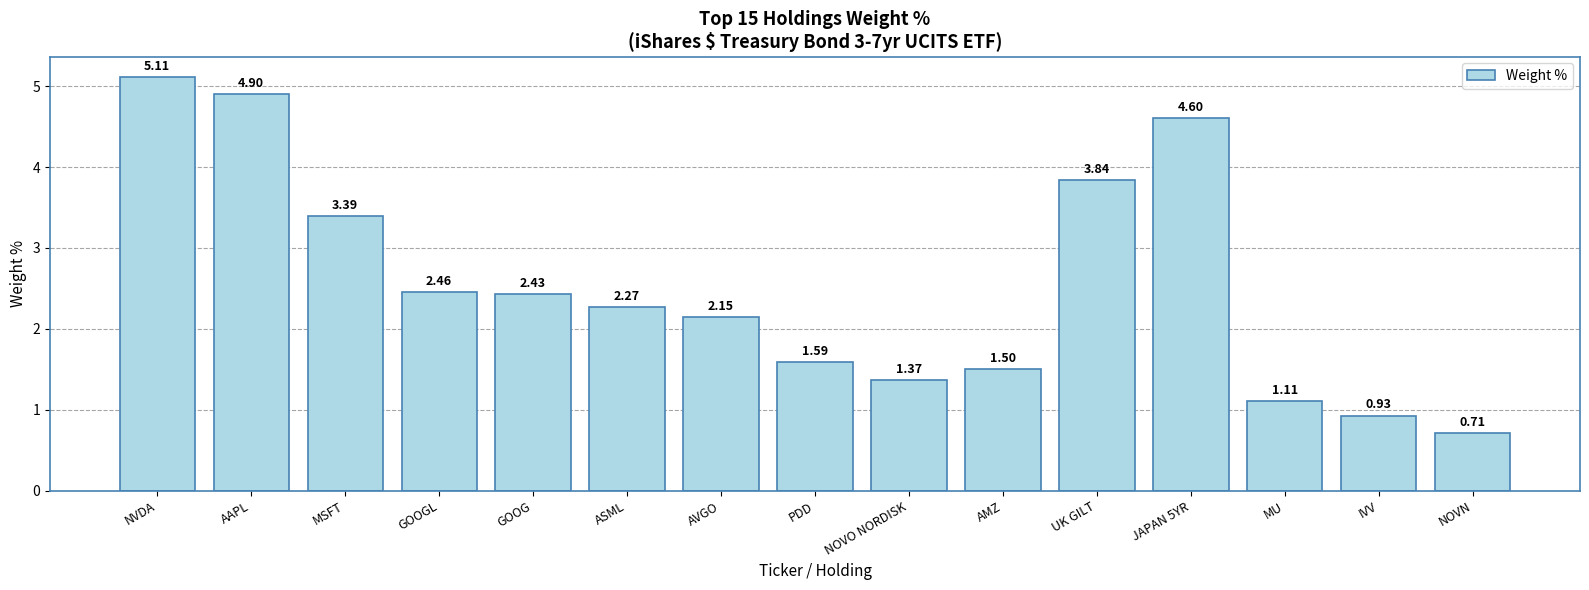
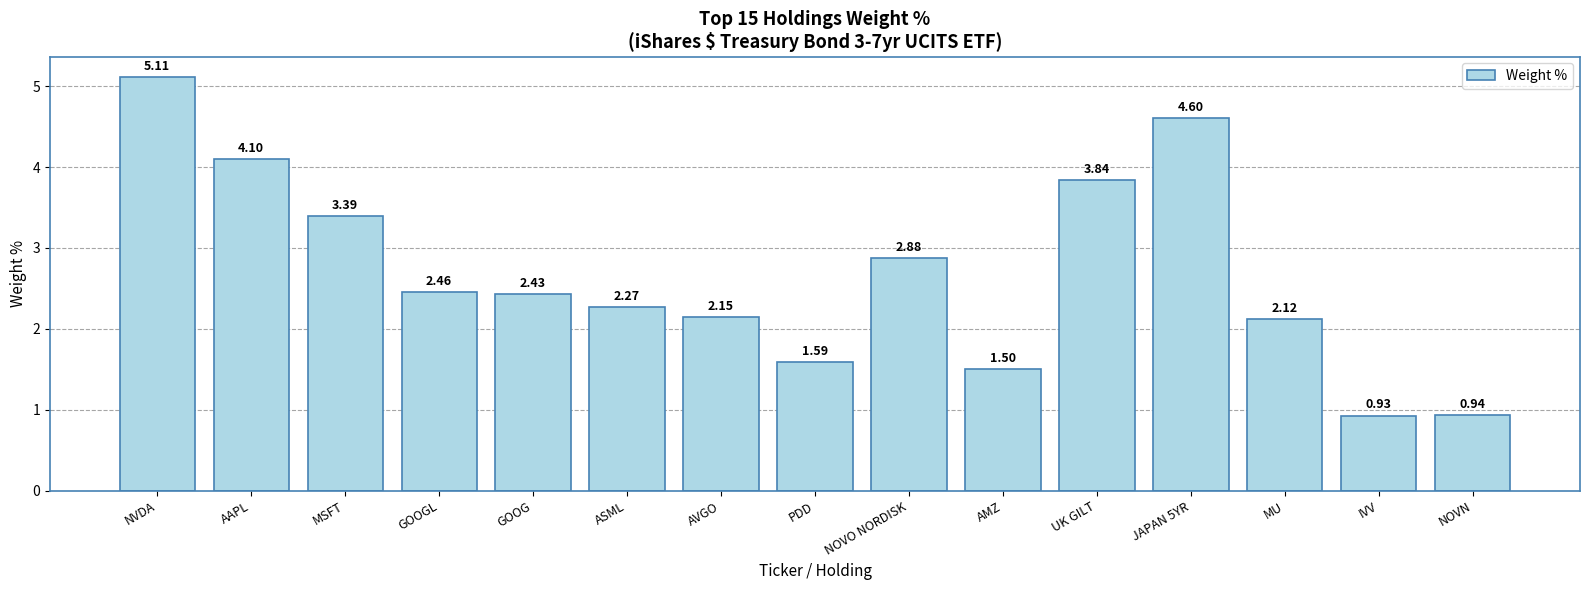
AAPL: 4.90 -> 4.10
NOVO NORDISK: 1.37 -> 2.88
MU: 1.11 -> 2.12
NOVN: 0.71 -> 0.94
